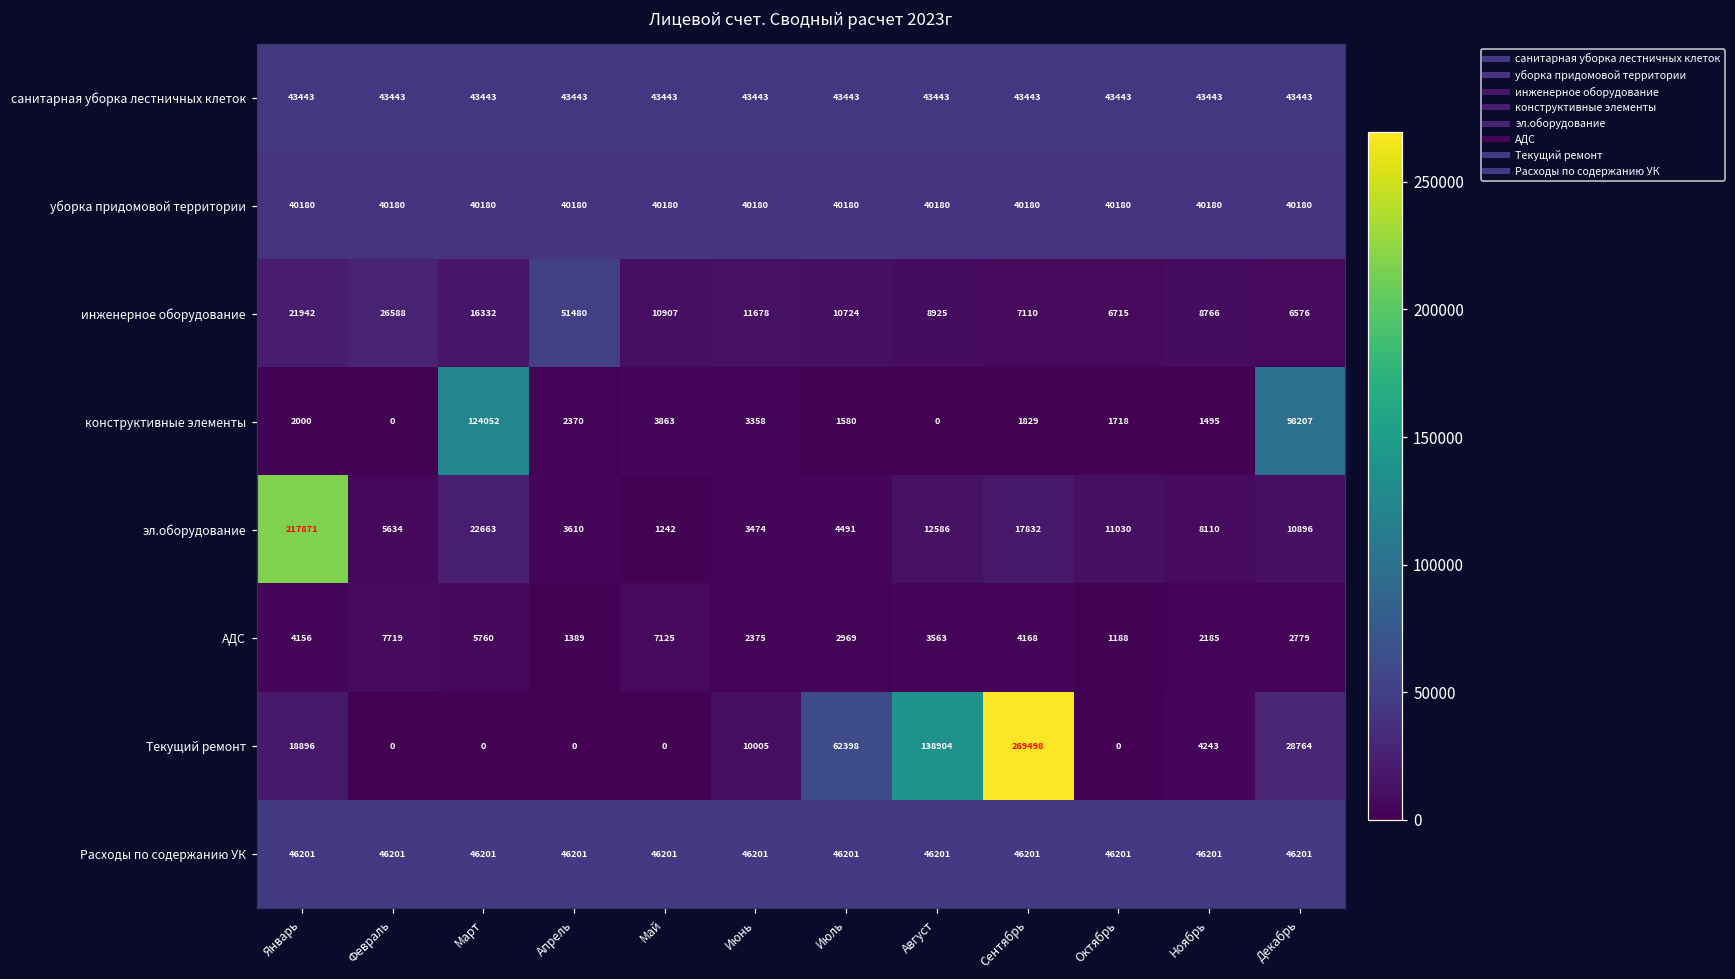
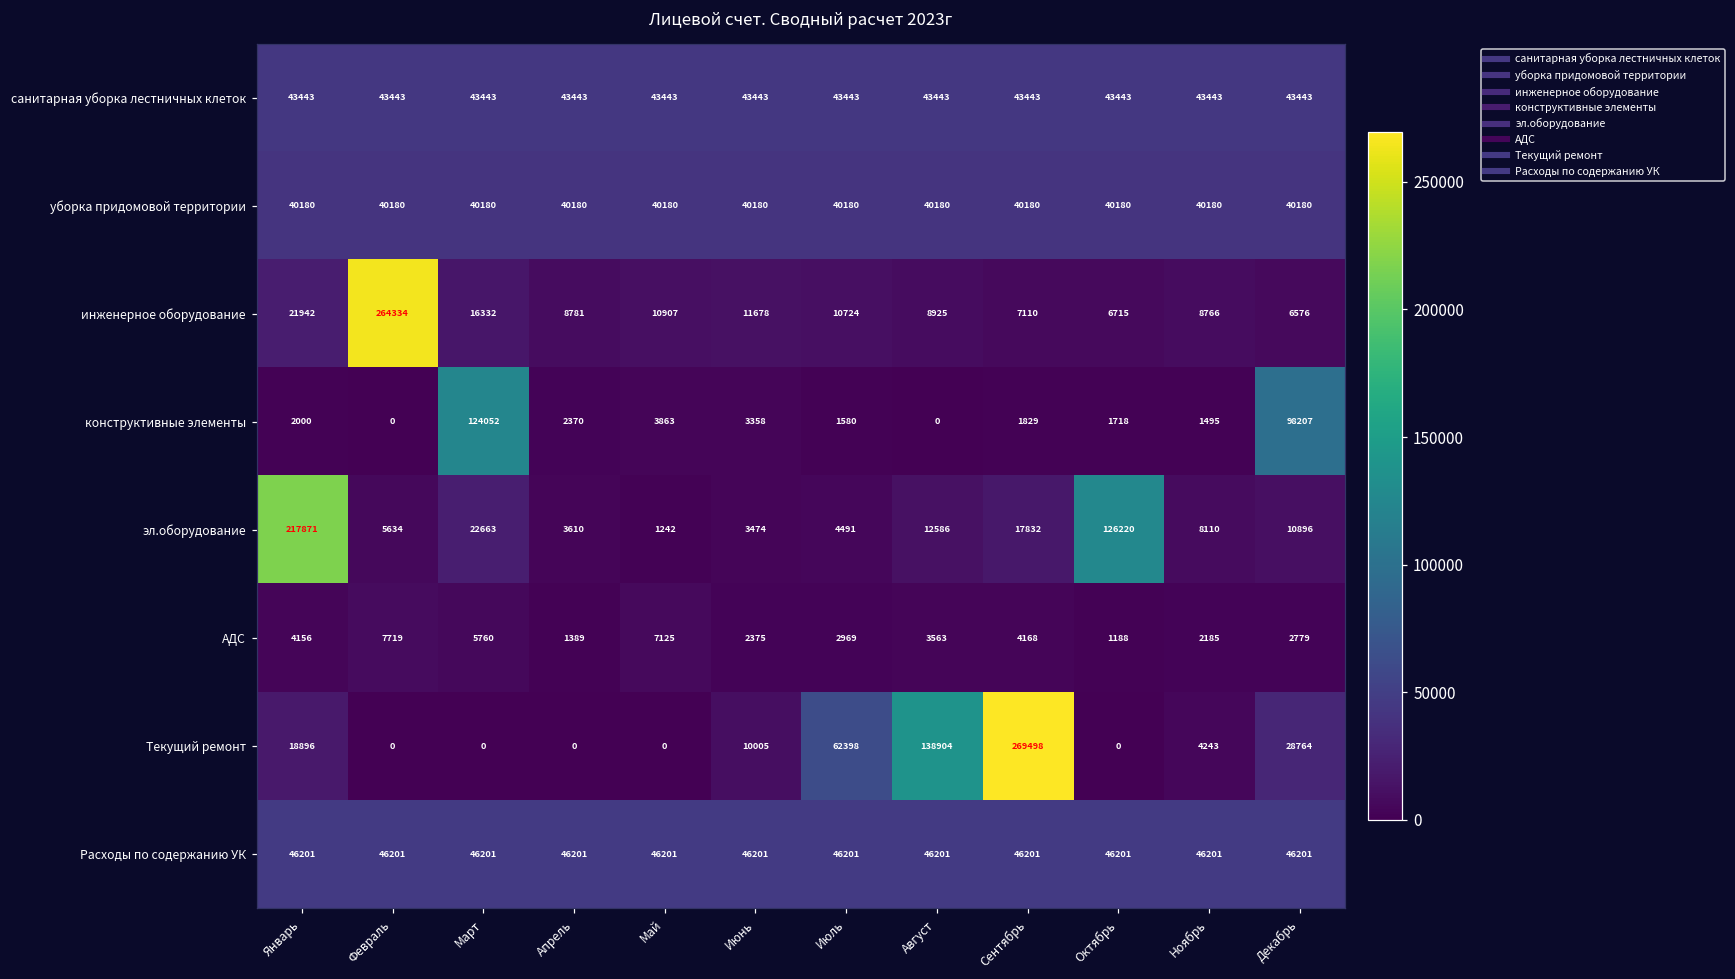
инженерное оборудование, Февраль: 26588 -> 264334
инженерное оборудование, Апрель: 51480 -> 8781
эл.оборудование, Октябрь: 11030 -> 126220
